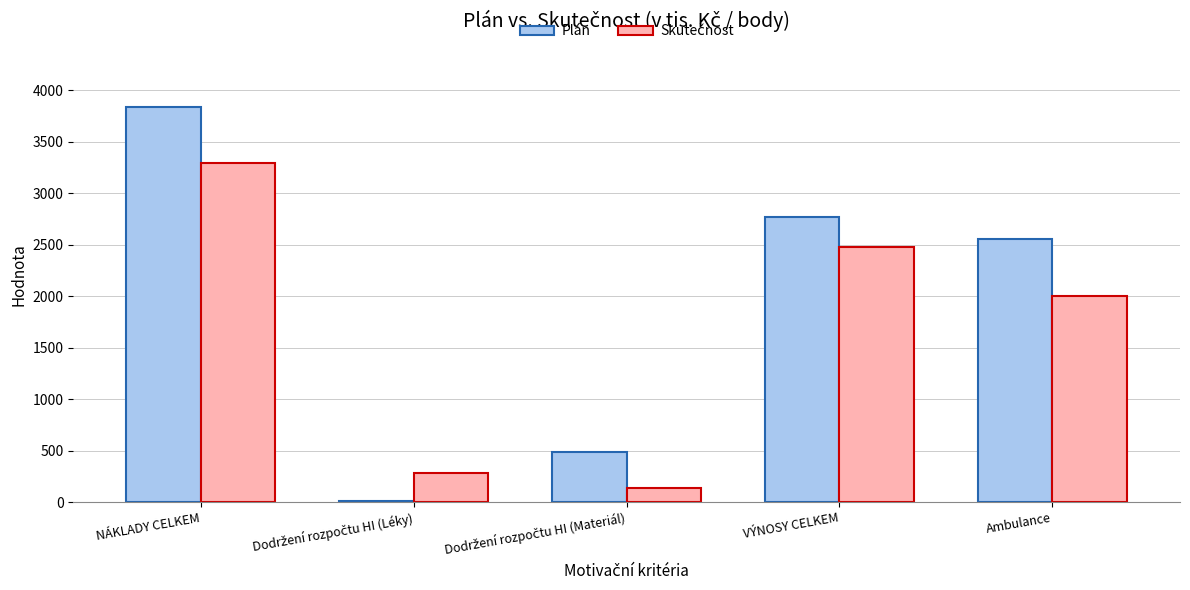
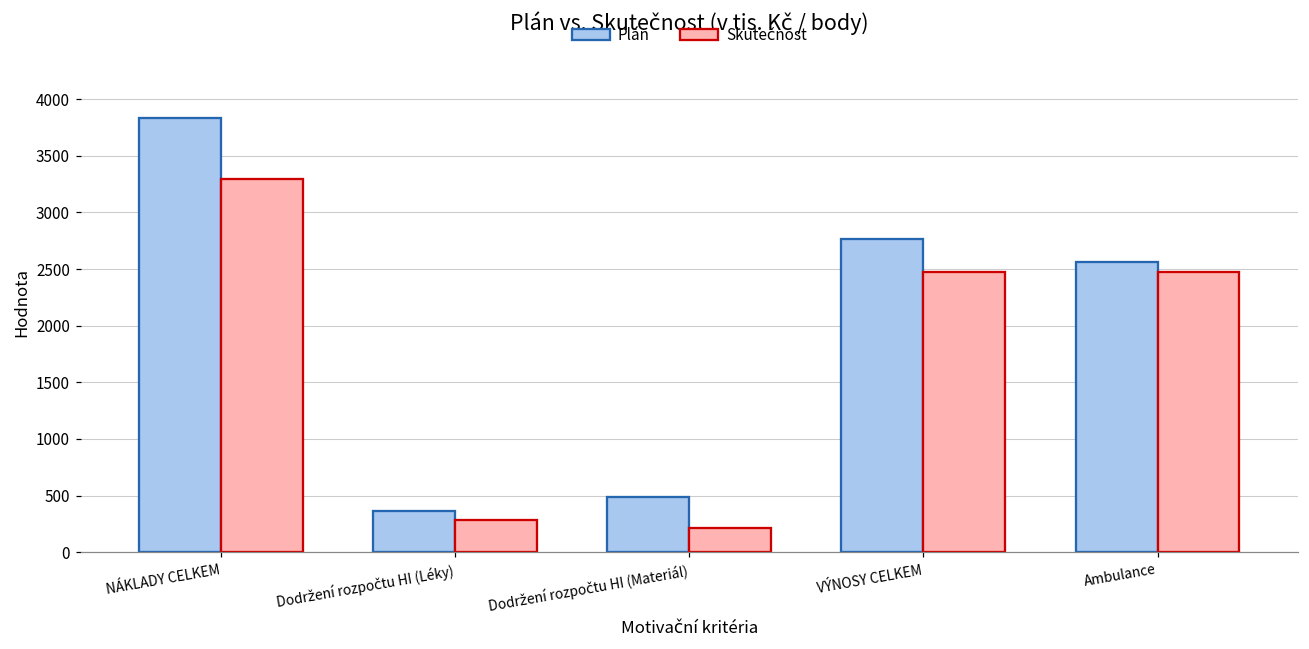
Plán, Dodržení rozpočtu HI (Léky): 10 -> 360
Skutečnost, Dodržení rozpočtu HI (Materiál): 140 -> 220
Skutečnost, Ambulance: 2000 -> 2470
